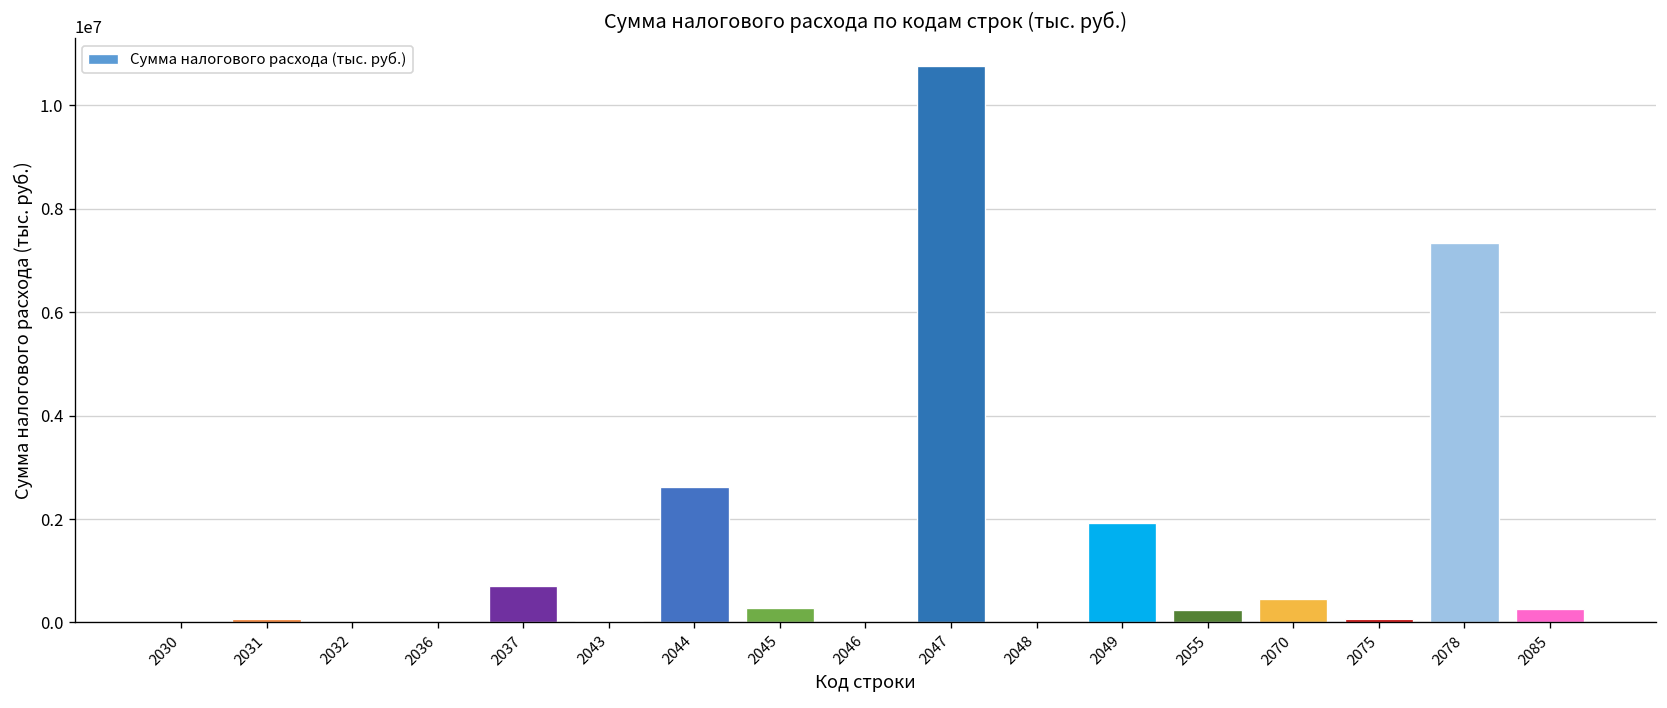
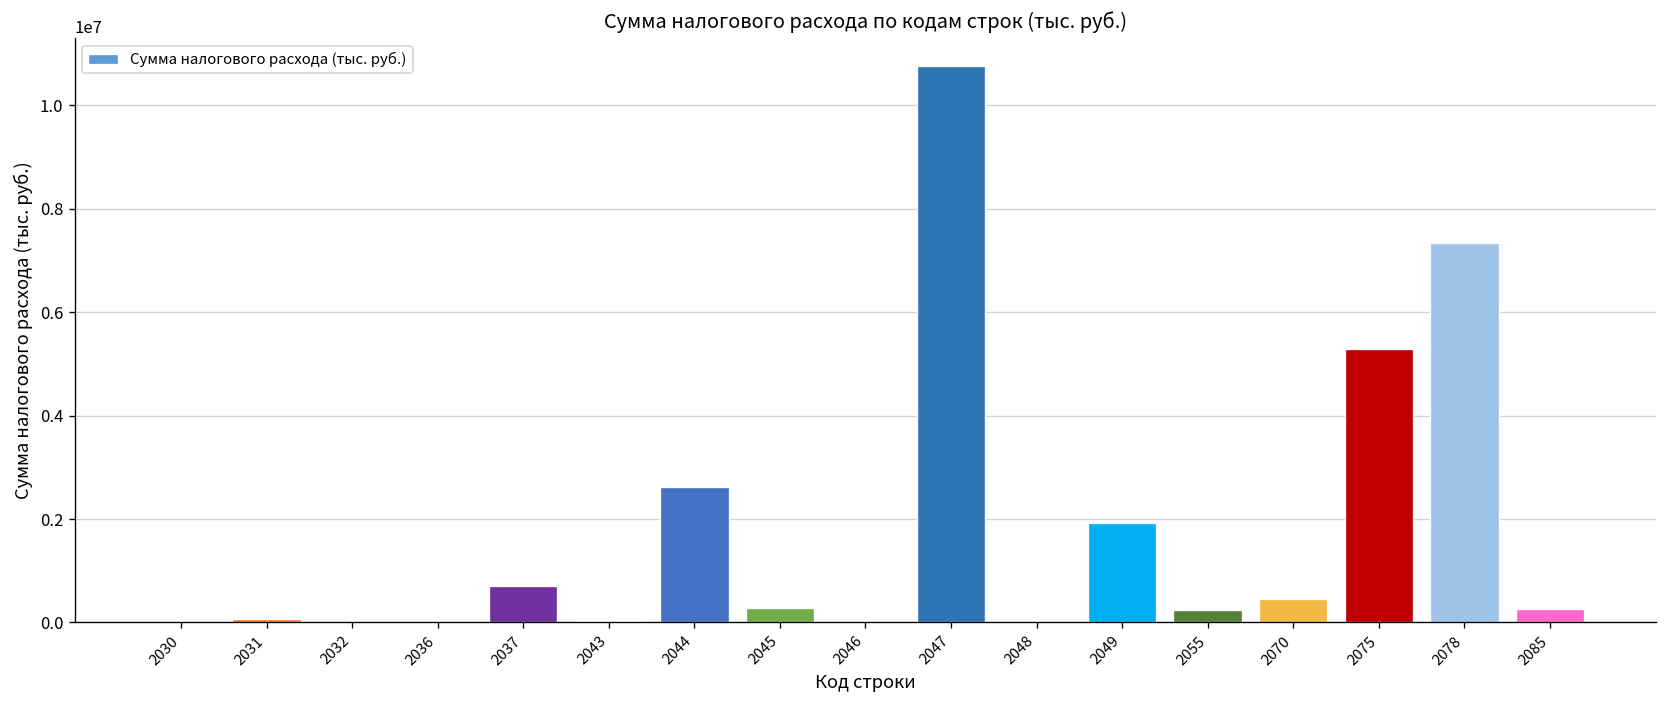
2075: 100000 -> 5300000
